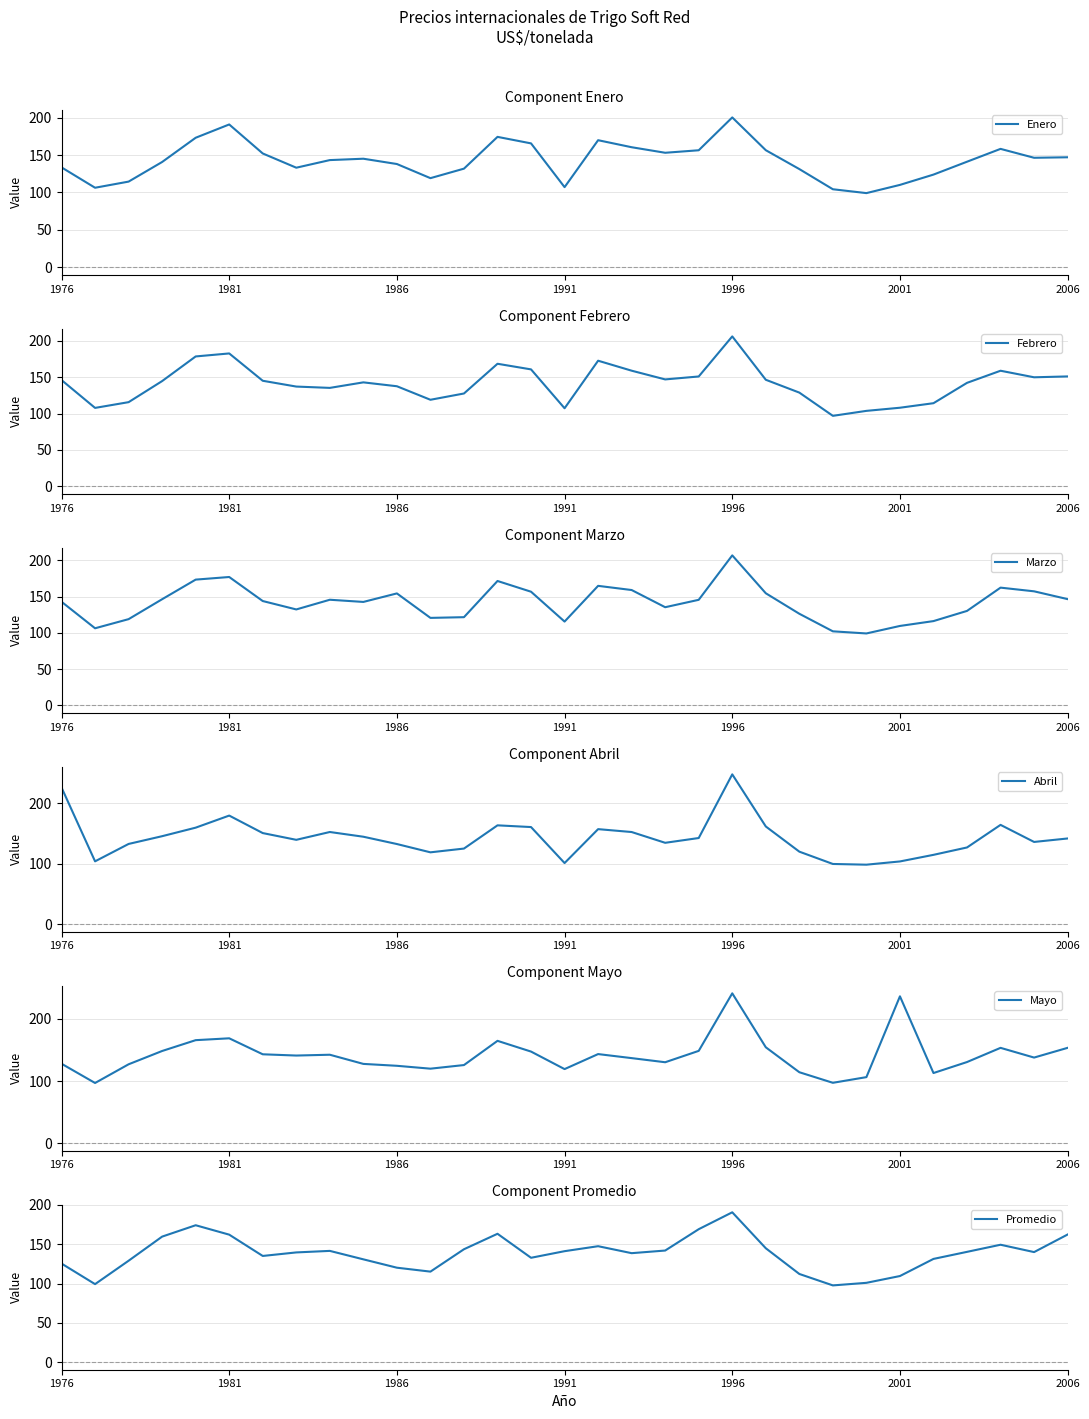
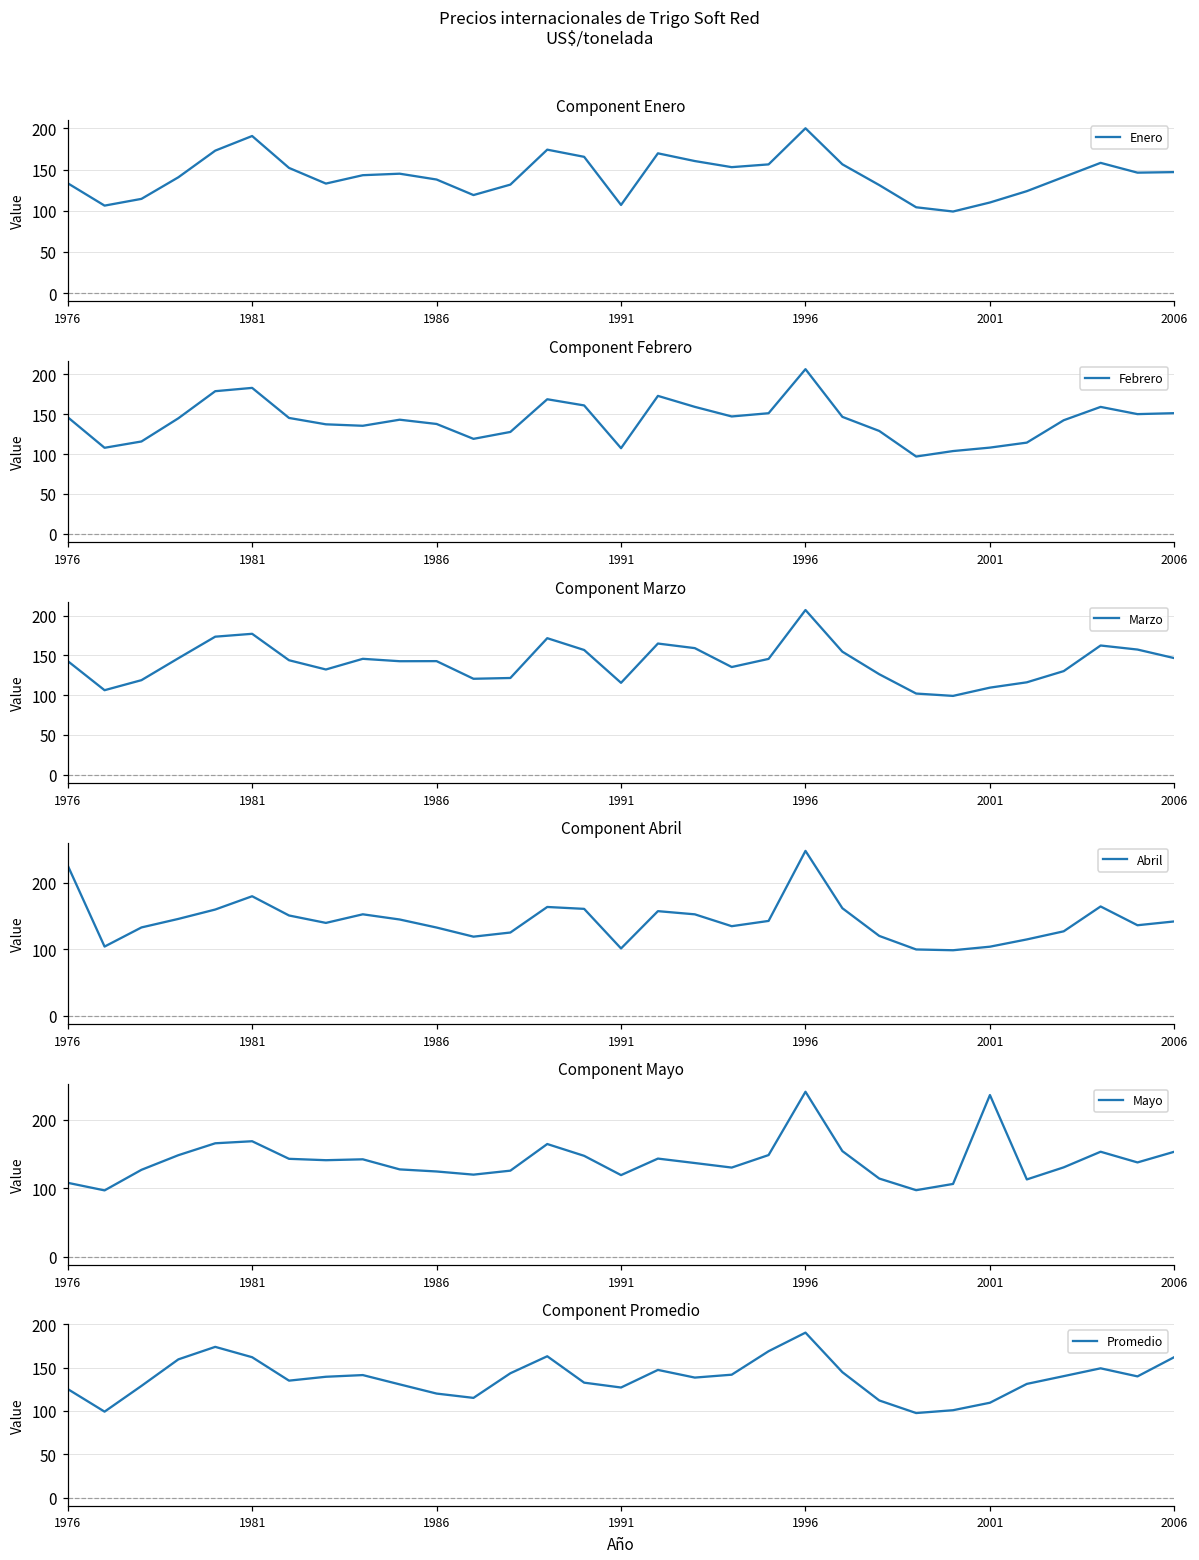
Component Marzo, 1986: 150 -> 140
Component Mayo, 1976: 130 -> 110
Component Promedio, 1991: 140 -> 130
